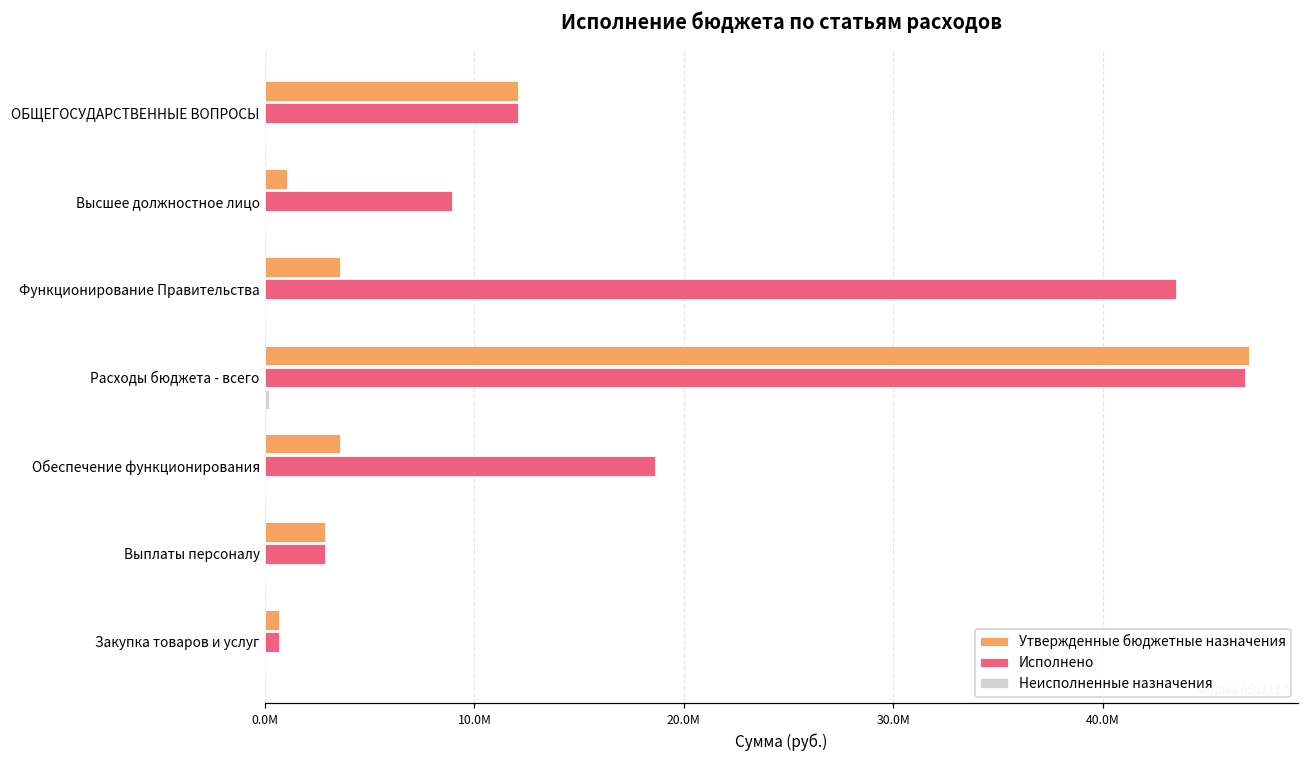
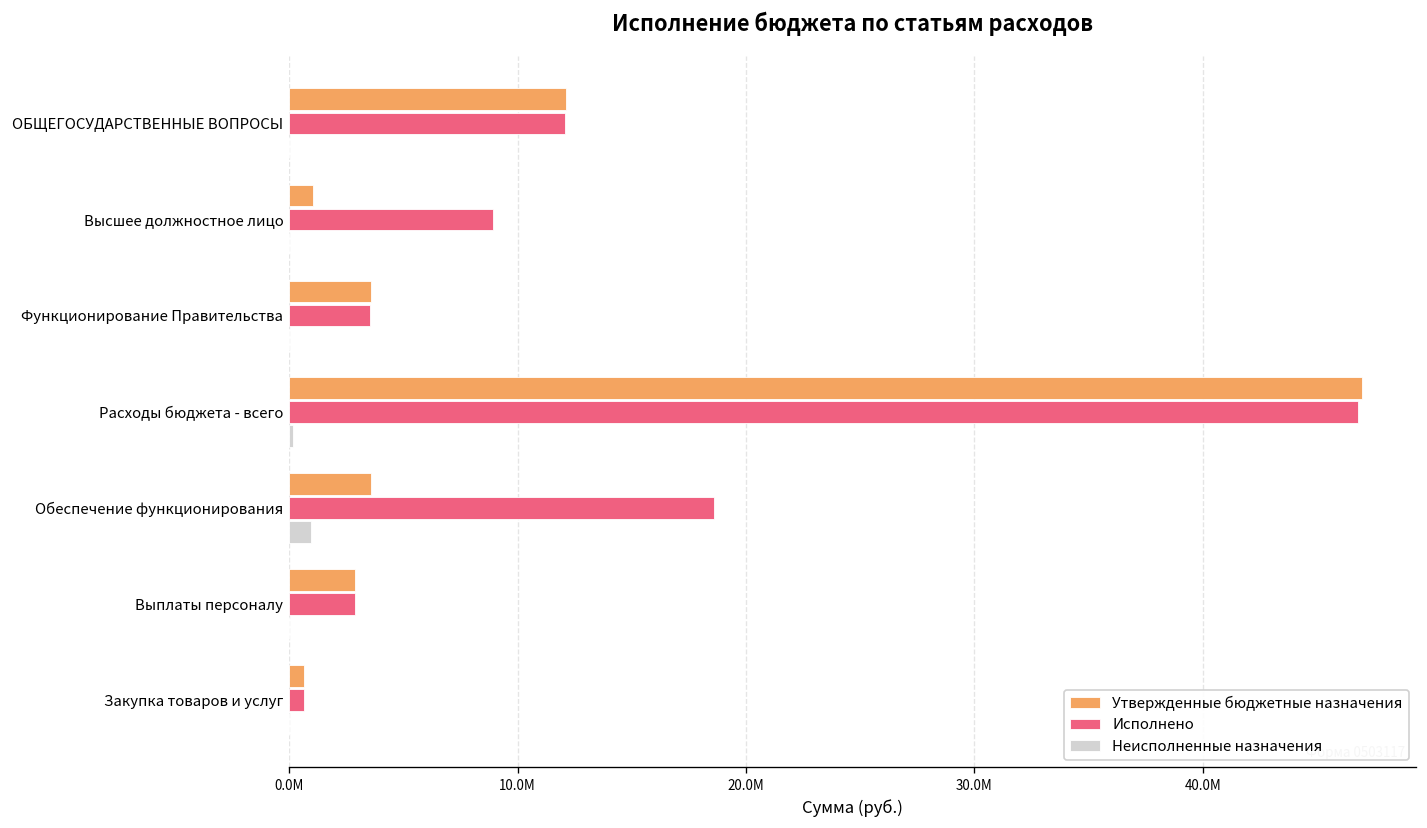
Исполнено, Функционирование Правительства: 43500000 -> 3600000
Неисполненные назначения, Обеспечение функционирования: 0 -> 900000
